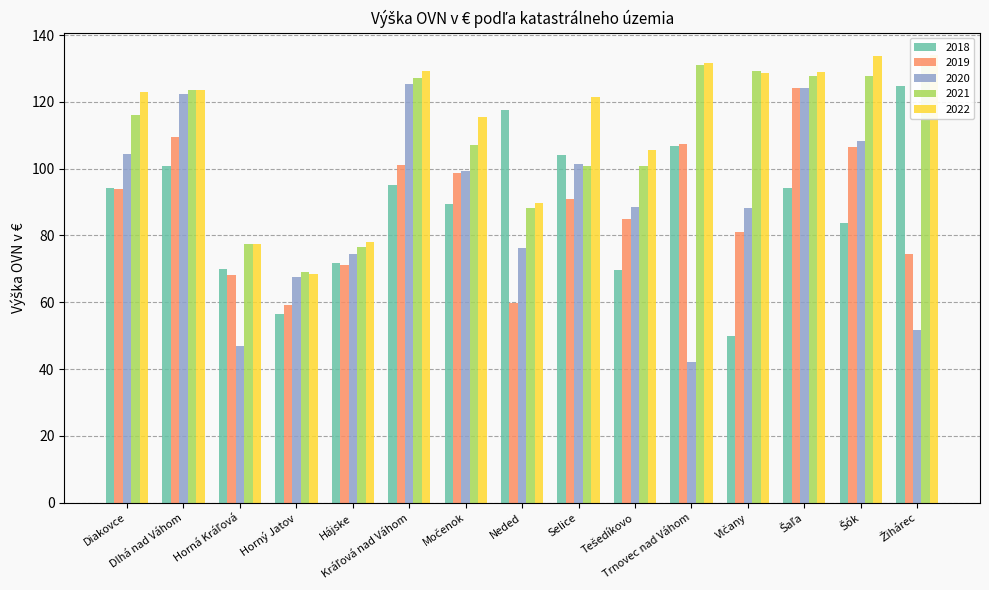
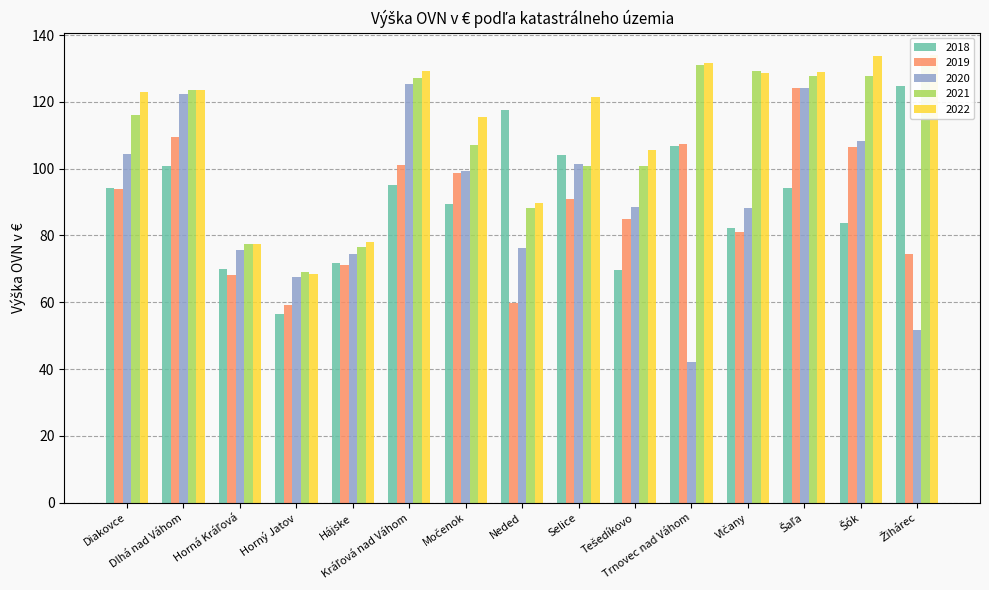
2020, Horná Kráľová: 47 -> 76
2018, Vlčany: 50 -> 82
